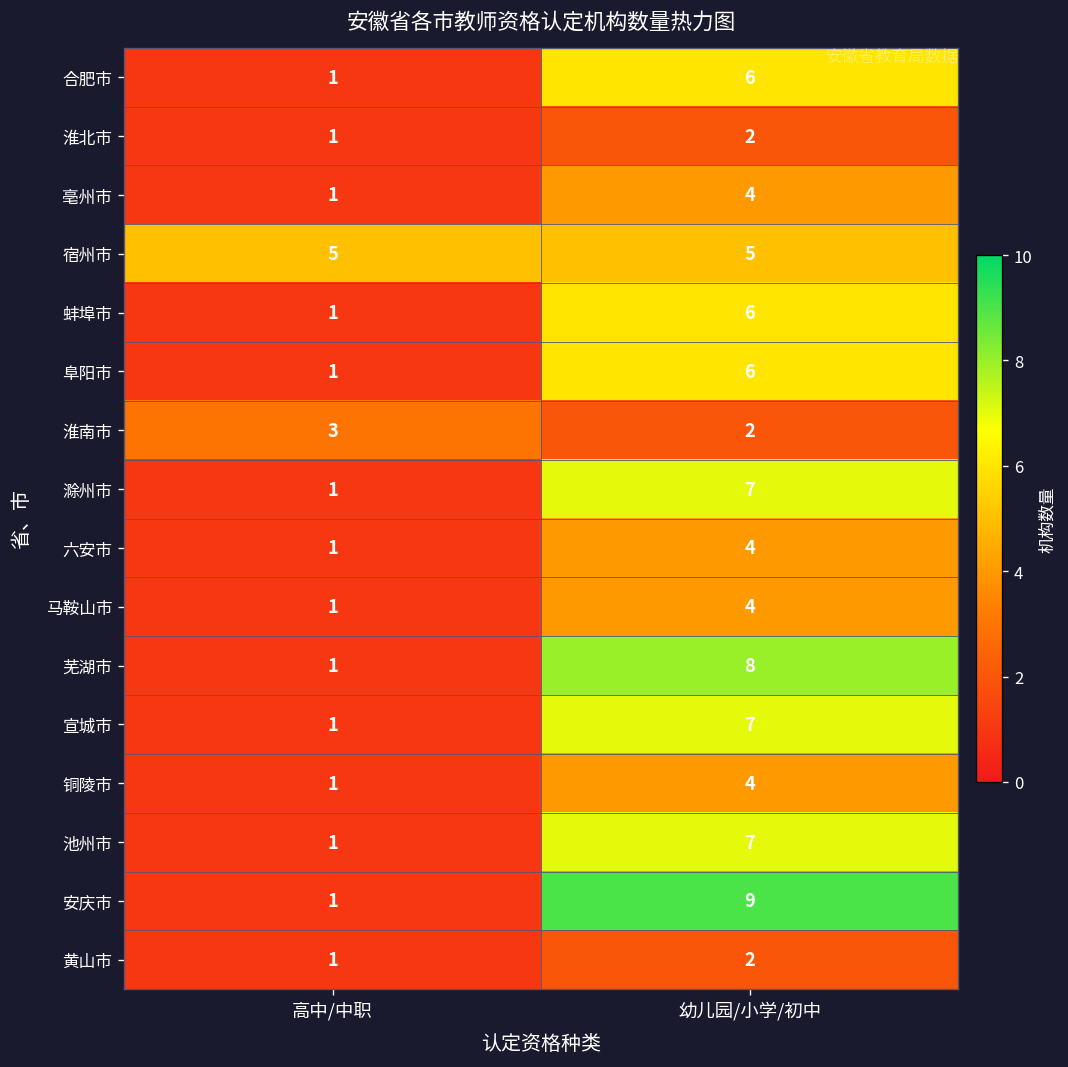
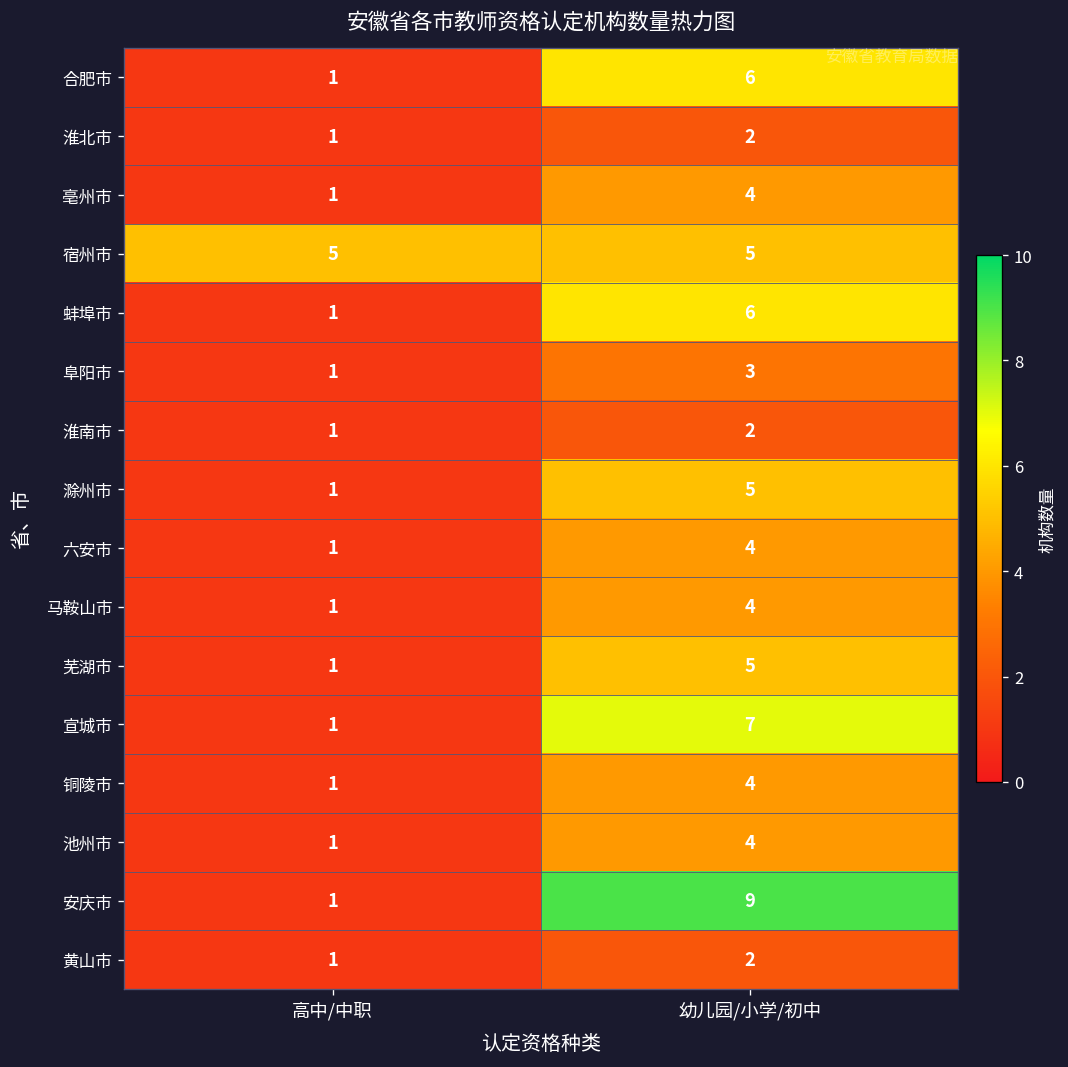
阜阳市, 幼儿园/小学/初中: 6 -> 3
淮南市, 高中/中职: 3 -> 1
滁州市, 幼儿园/小学/初中: 7 -> 5
芜湖市, 幼儿园/小学/初中: 8 -> 5
池州市, 幼儿园/小学/初中: 7 -> 4
